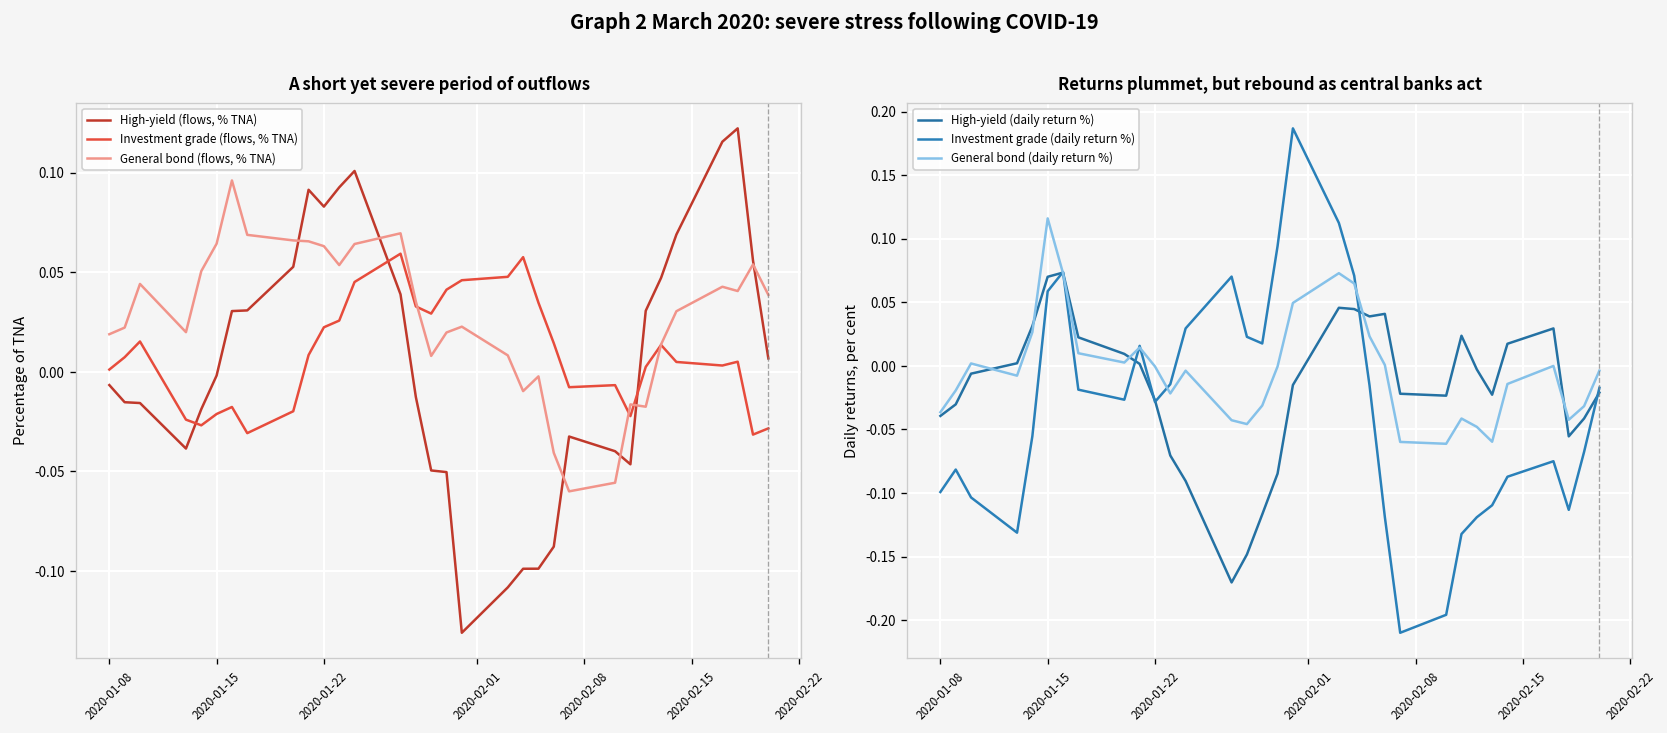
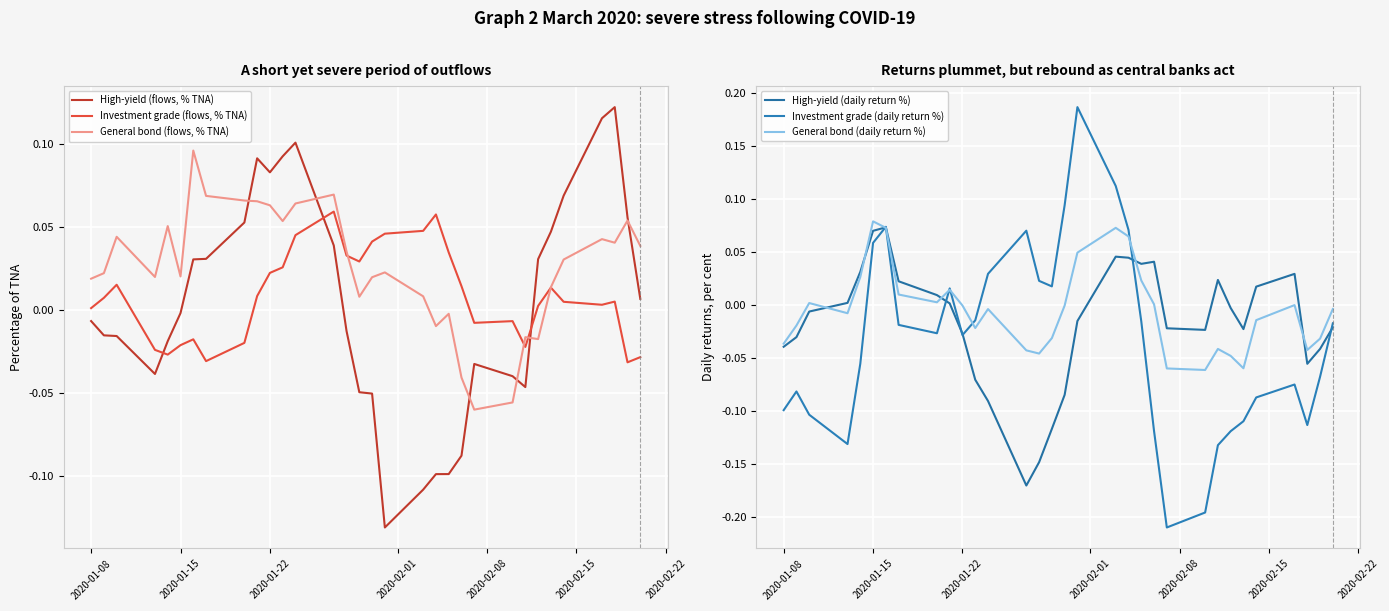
A short yet severe period of outflows, General bond (flows, % TNA), 2020-01-15: 0.064 -> 0.020
Returns plummet, but rebound as central banks act, General bond (daily return %), 2020-01-15: 0.116 -> 0.079
